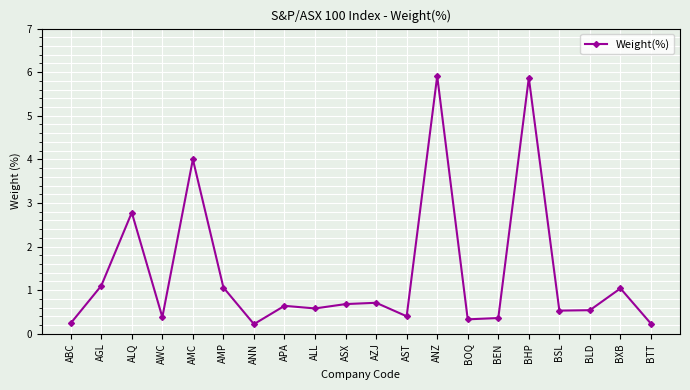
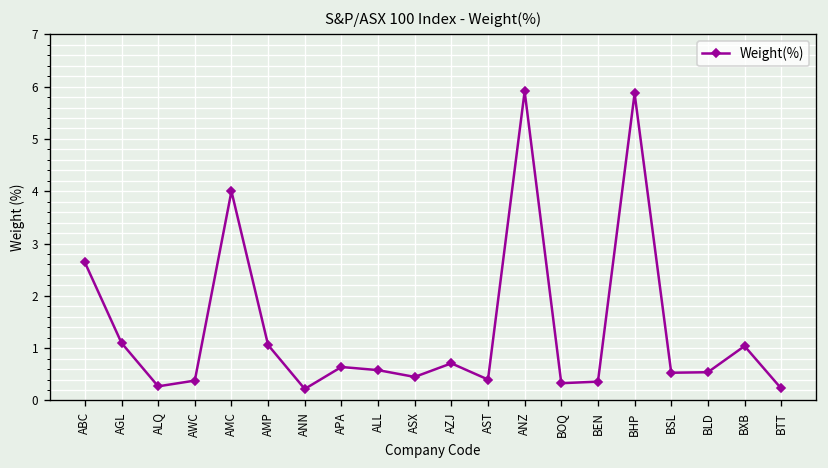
ABC: 0.2 -> 2.6
ALQ: 2.8 -> 0.3
ASX: 0.7 -> 0.5
